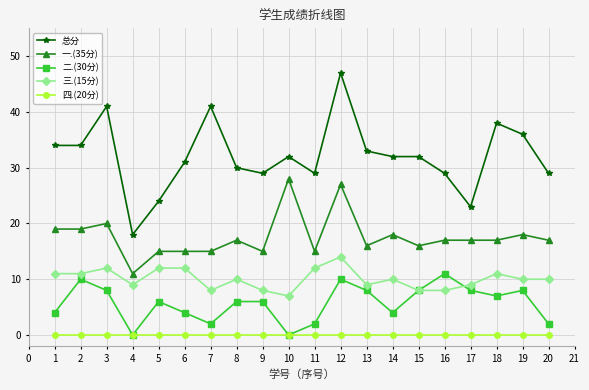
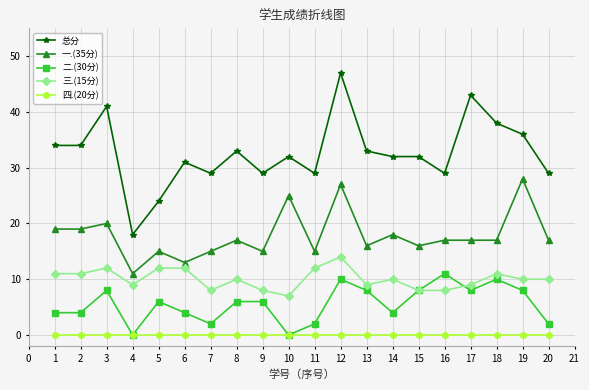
二.(30分), 2: 10 -> 4
一.(35分), 6: 15 -> 13
总分, 7: 41 -> 29
总分, 8: 30 -> 33
一.(35分), 10: 28 -> 25
总分, 17: 23 -> 43
二.(30分), 18: 7 -> 10
一.(35分), 19: 18 -> 28
